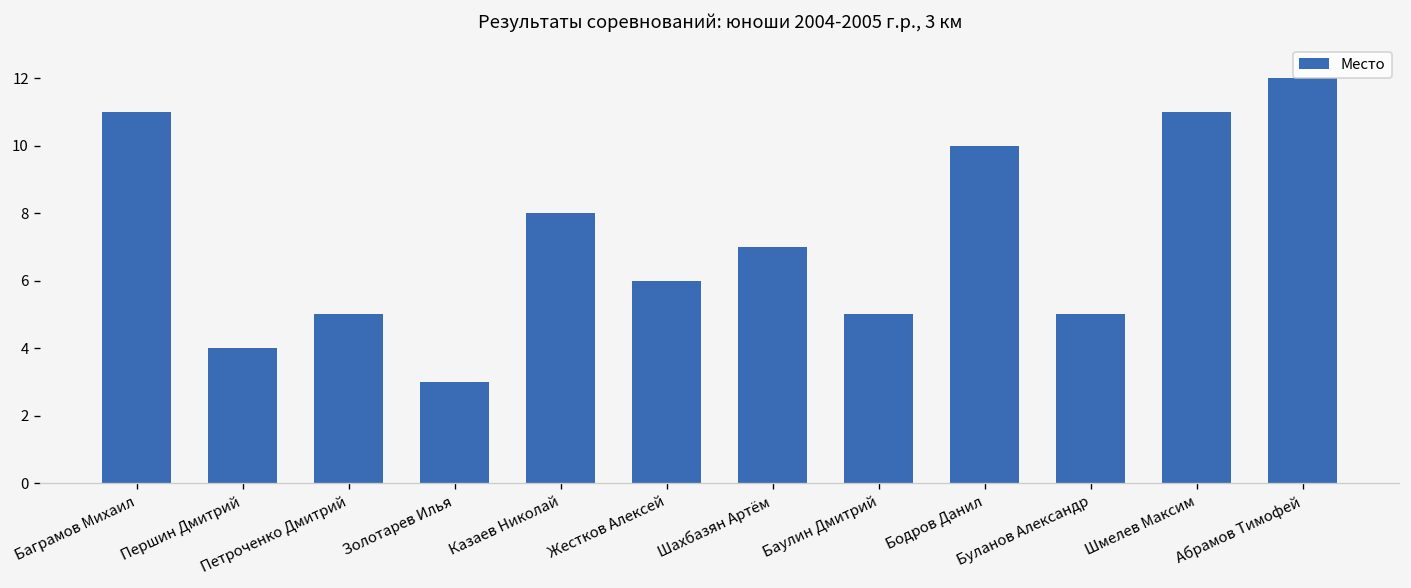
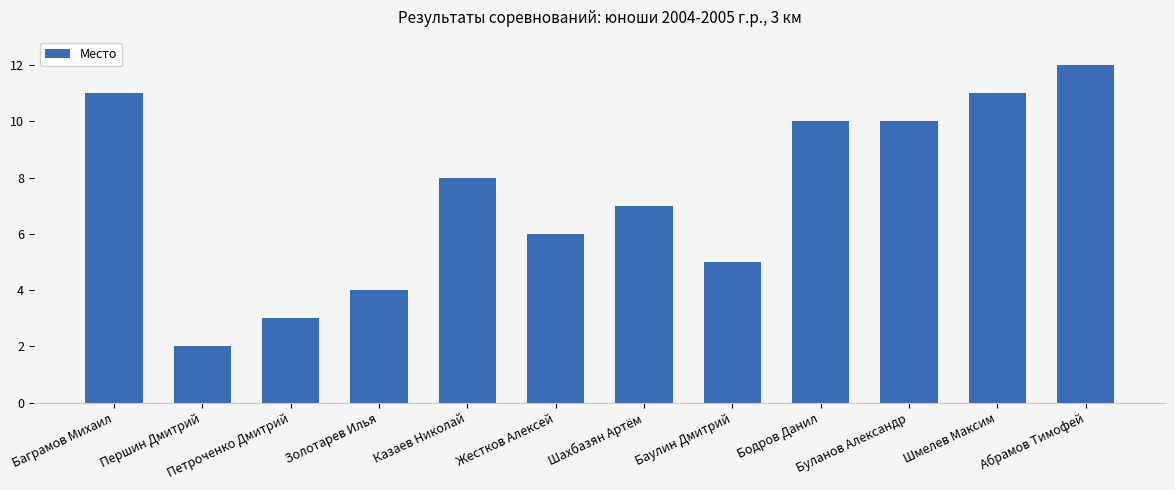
Першин Дмитрий: 4 -> 2
Петроченко Дмитрий: 5 -> 3
Золотарев Илья: 3 -> 4
Буланов Александр: 5 -> 10
